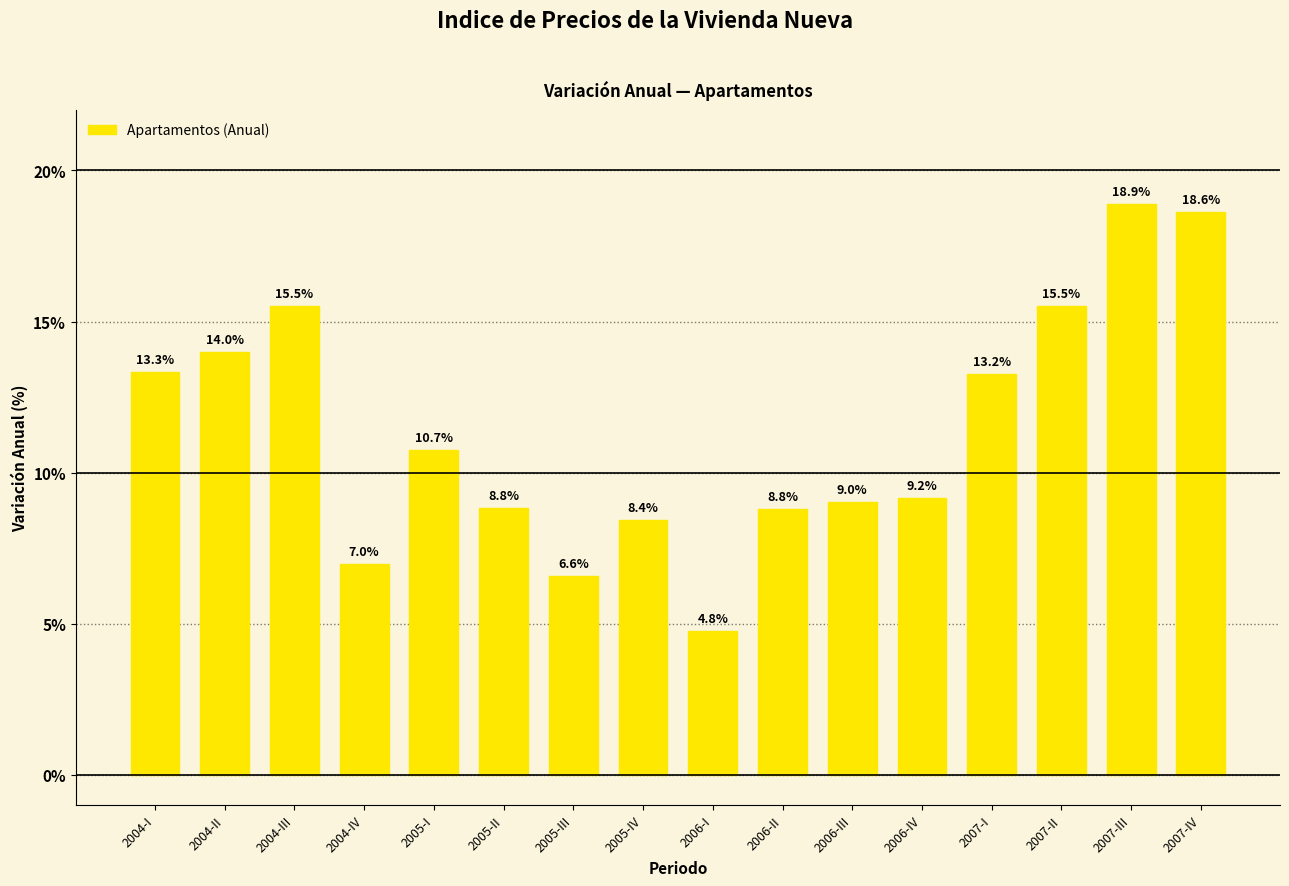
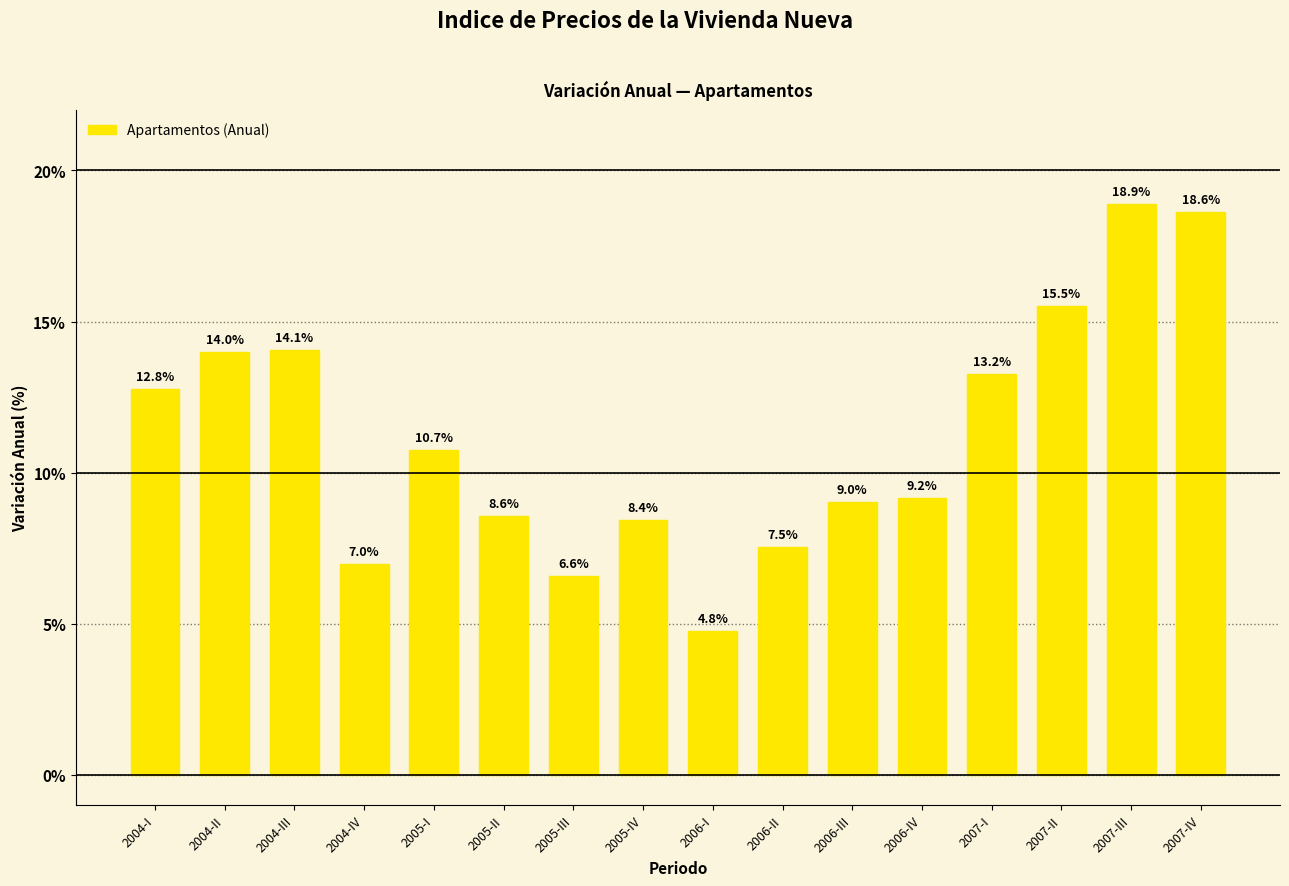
2004-I: 13.3% -> 12.8%
2004-III: 15.5% -> 14.1%
2005-II: 8.8% -> 8.6%
2006-II: 8.8% -> 7.5%
